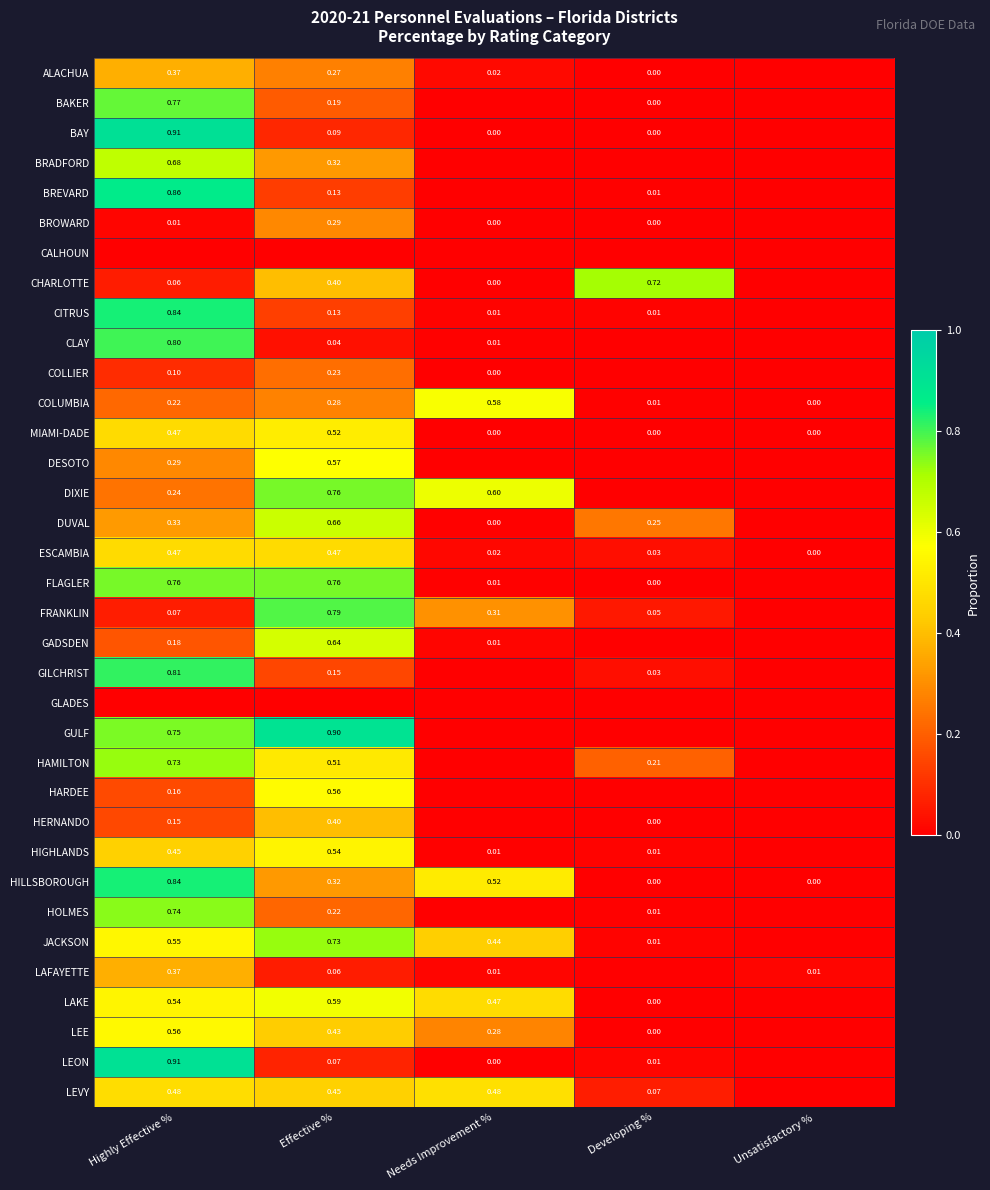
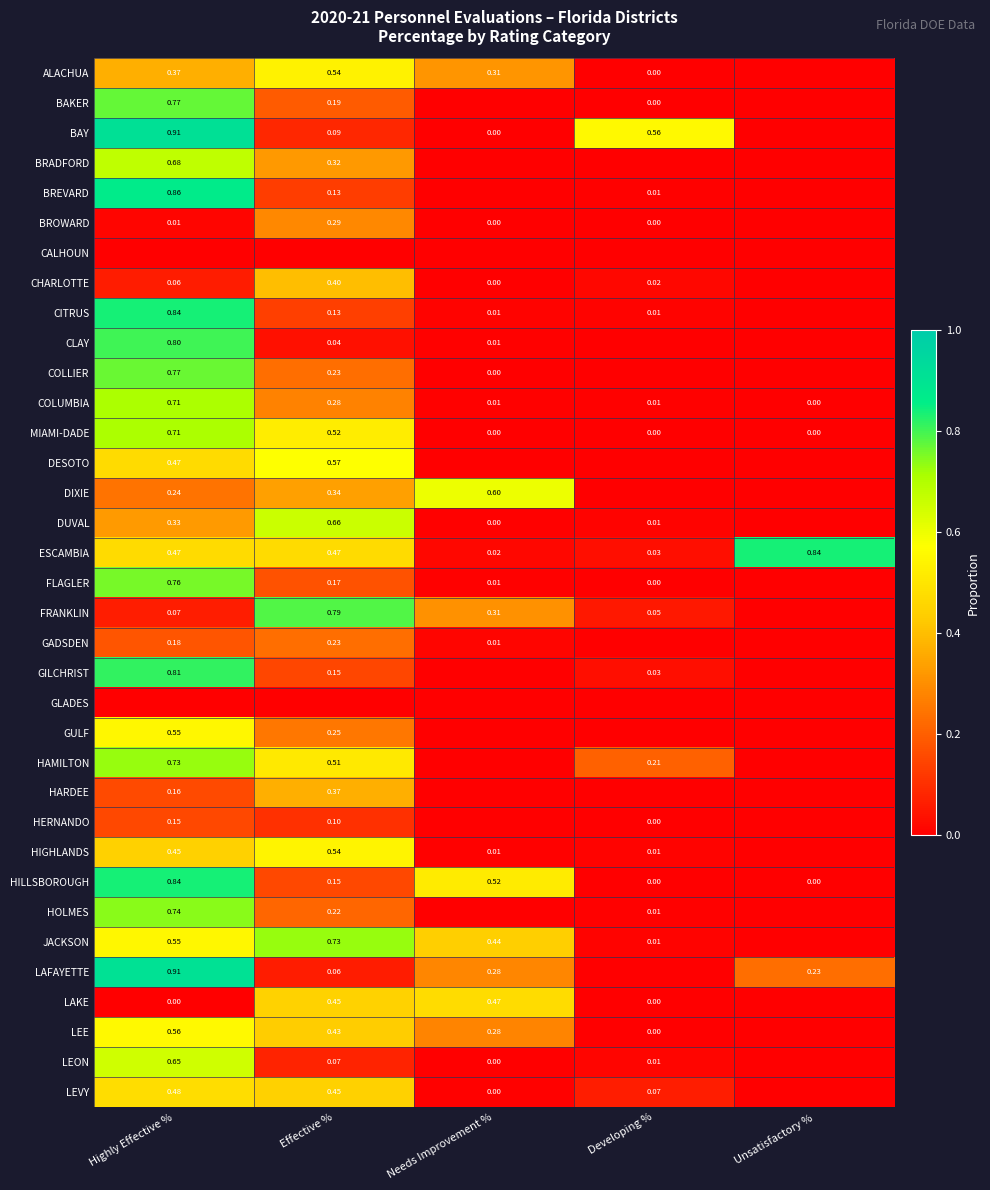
ALACHUA, Effective %: 0.27 -> 0.54
ALACHUA, Needs Improvement %: 0.02 -> 0.31
BAY, Developing %: 0.00 -> 0.56
CHARLOTTE, Developing %: 0.72 -> 0.02
COLLIER, Highly Effective %: 0.10 -> 0.77
COLUMBIA, Highly Effective %: 0.22 -> 0.71
COLUMBIA, Needs Improvement %: 0.58 -> 0.01
MIAMI-DADE, Highly Effective %: 0.47 -> 0.71
DESOTO, Highly Effective %: 0.29 -> 0.47
DIXIE, Effective %: 0.76 -> 0.34
DUVAL, Developing %: 0.25 -> 0.01
ESCAMBIA, Unsatisfactory %: 0.00 -> 0.84
FLAGLER, Effective %: 0.76 -> 0.17
GADSDEN, Effective %: 0.64 -> 0.23
GULF, Highly Effective %: 0.75 -> 0.55
GULF, Effective %: 0.90 -> 0.25
HARDEE, Effective %: 0.56 -> 0.37
HERNANDO, Effective %: 0.40 -> 0.10
HILLSBOROUGH, Effective %: 0.32 -> 0.15
LAFAYETTE, Highly Effective %: 0.37 -> 0.91
LAFAYETTE, Needs Improvement %: 0.01 -> 0.28
LAFAYETTE, Unsatisfactory %: 0.01 -> 0.23
LAKE, Highly Effective %: 0.54 -> 0.00
LAKE, Effective %: 0.59 -> 0.45
LEON, Highly Effective %: 0.91 -> 0.65
LEVY, Needs Improvement %: 0.48 -> 0.00
